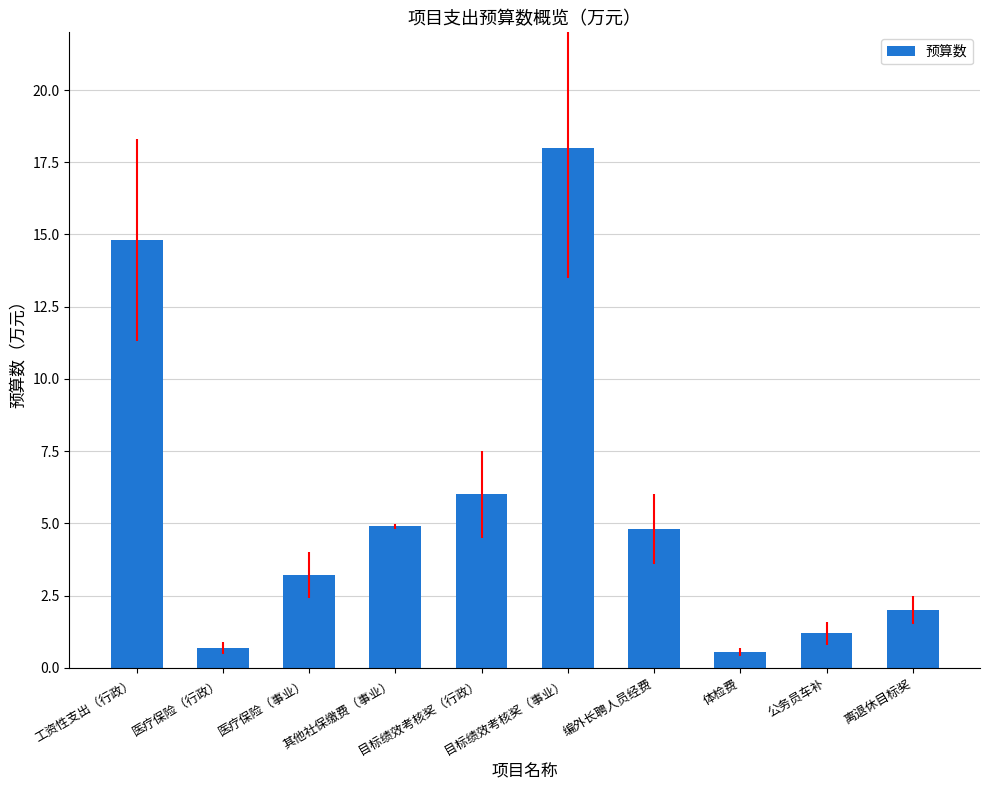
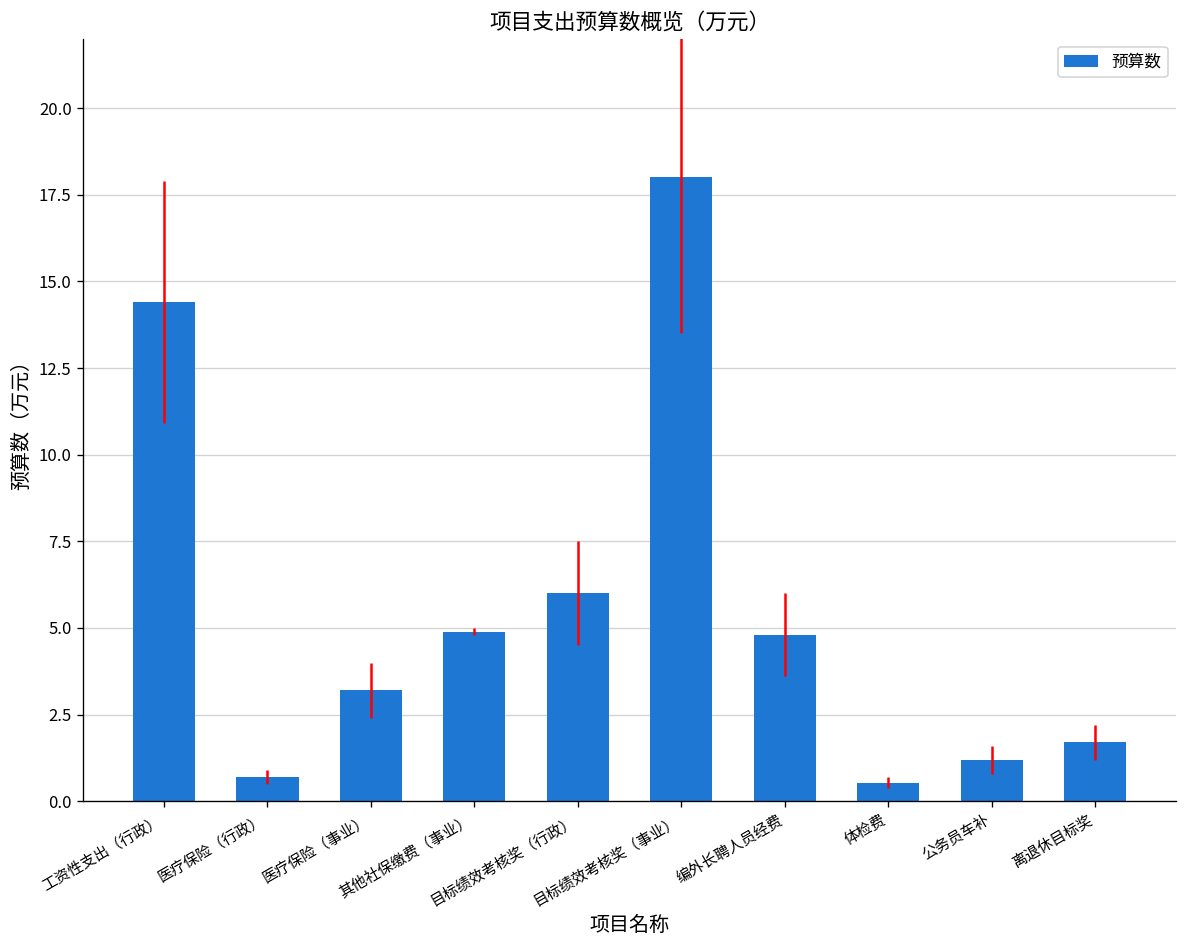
工资性支出（行政）: 14.8 -> 14.4
离退休目标奖: 2.0 -> 1.7
